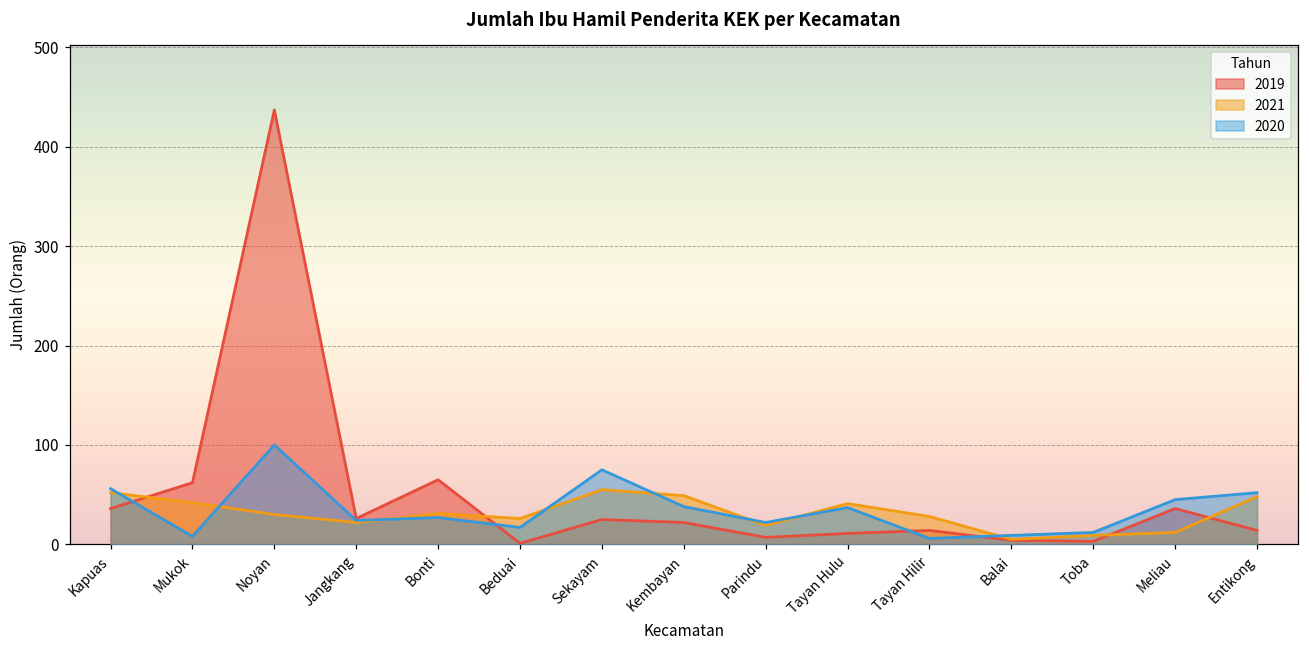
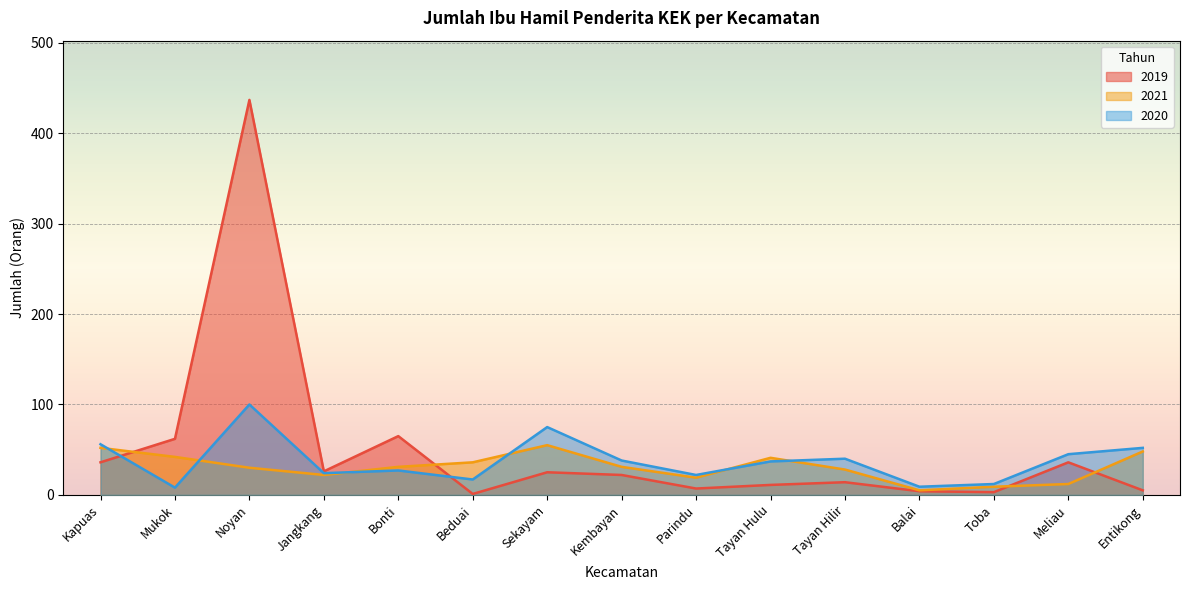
2021, Beduai: 30 -> 40
2021, Kembayan: 50 -> 30
2020, Tayan Hilir: 10 -> 40
2019, Entikong: 14 -> 5
